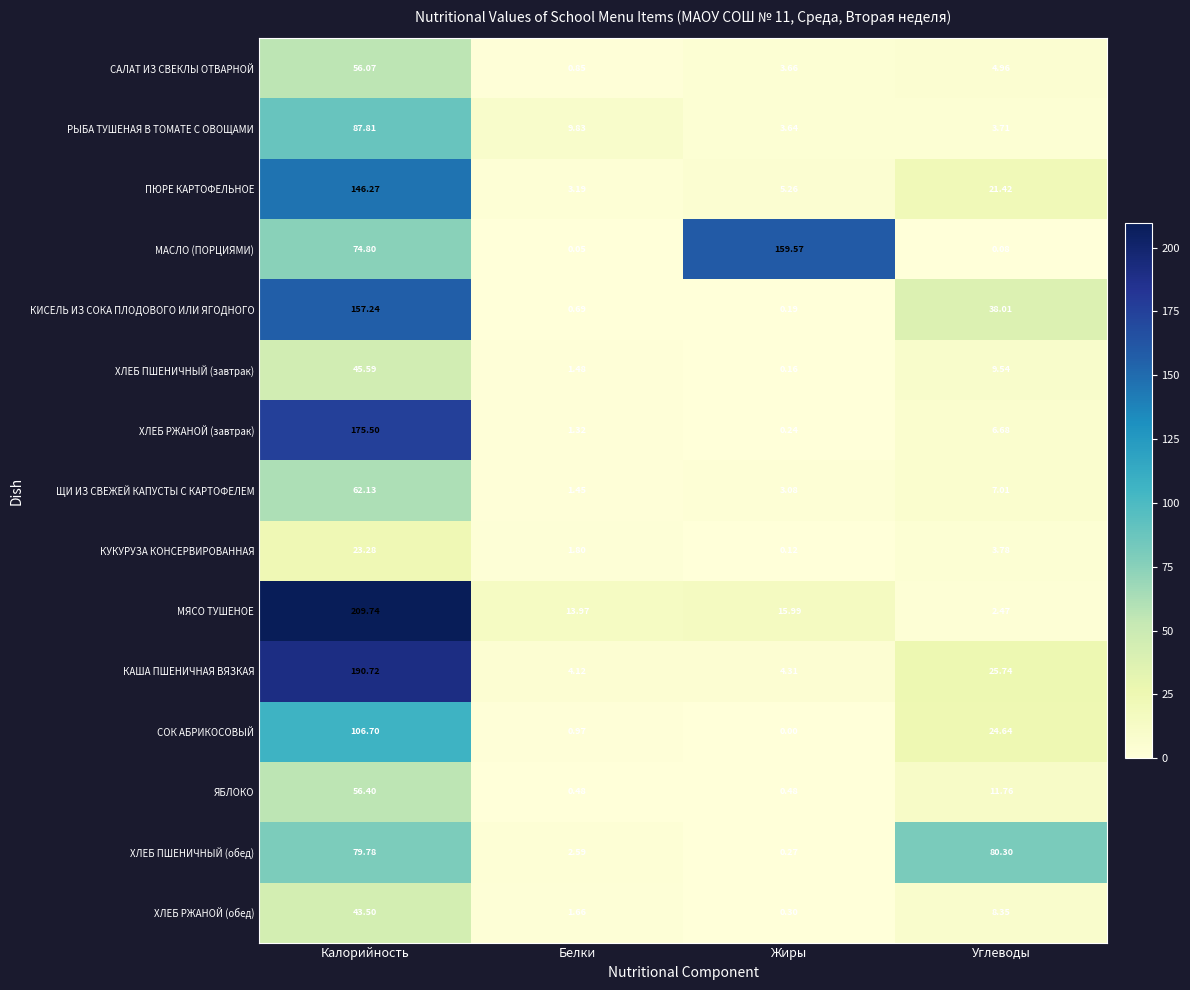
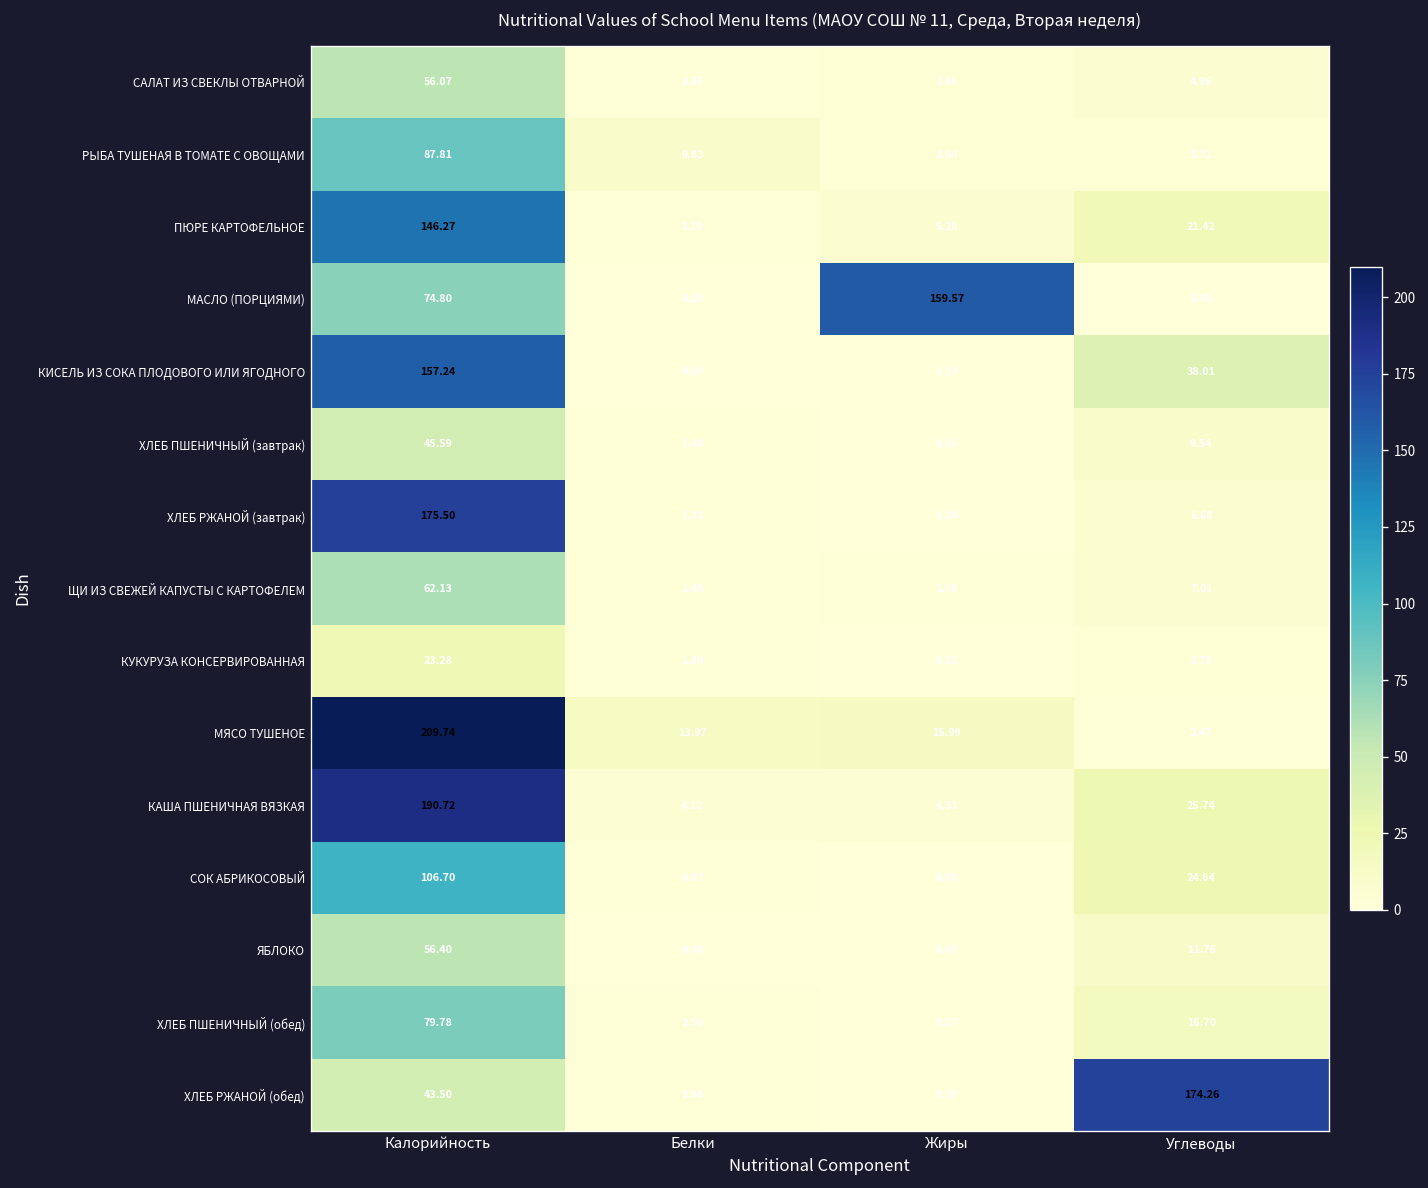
ХЛЕБ ПШЕНИЧНЫЙ (обед), Углеводы: 80.30 -> 16.70
ХЛЕБ РЖАНОЙ (обед), Углеводы: 8.35 -> 174.26
